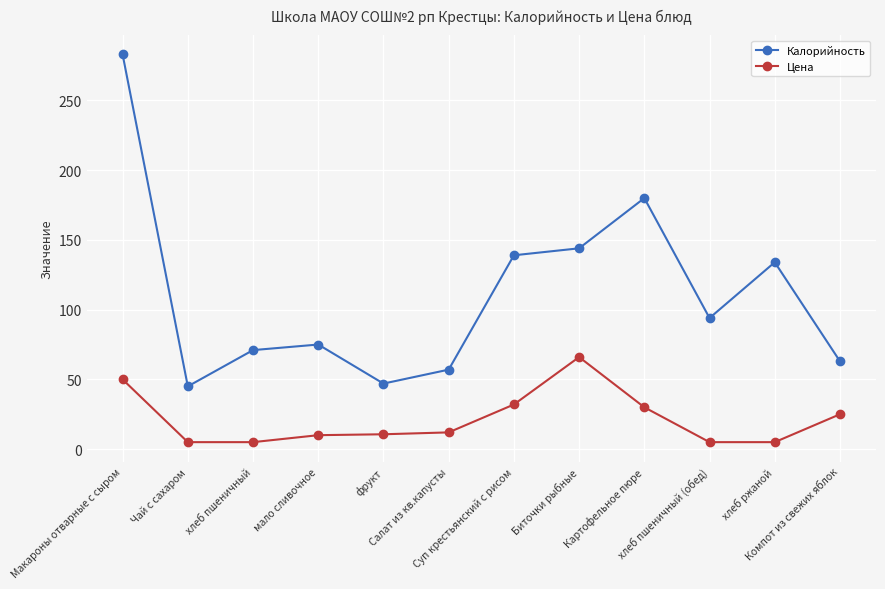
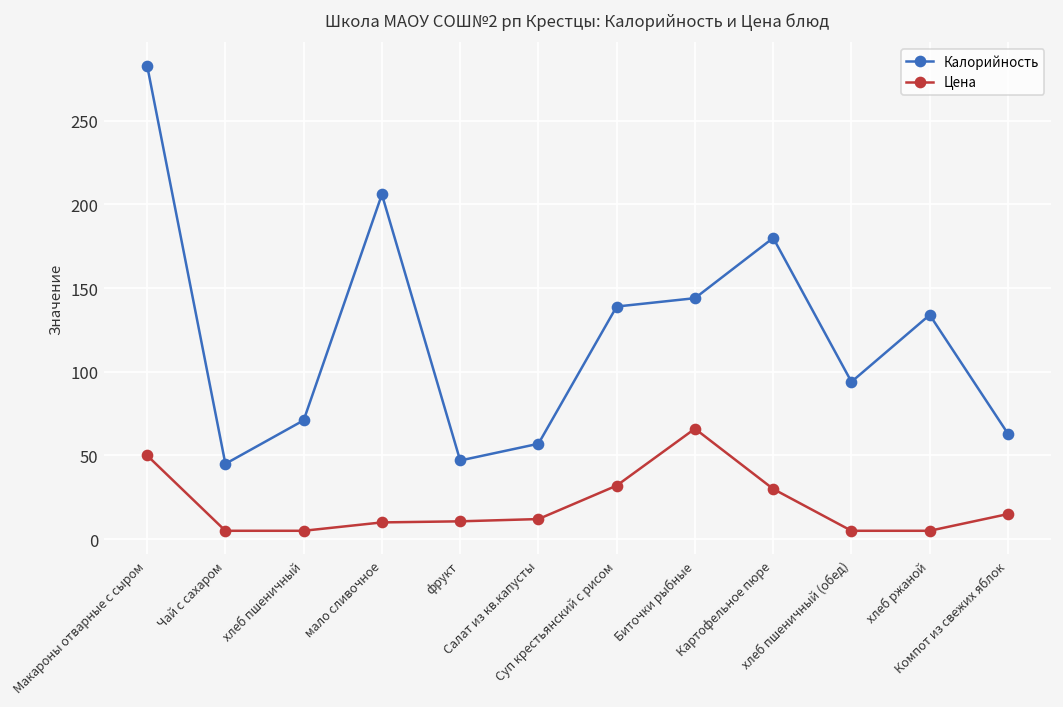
Калорийность, мало сливочное: 75 -> 206
Цена, Компот из свежих яблок: 25 -> 15
